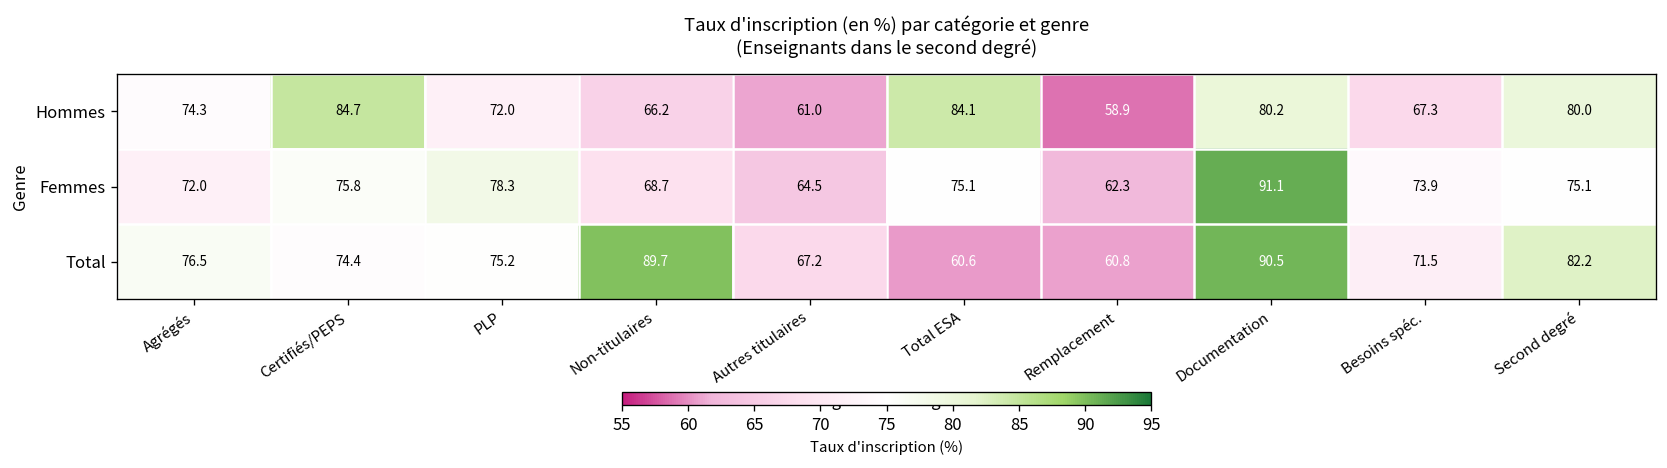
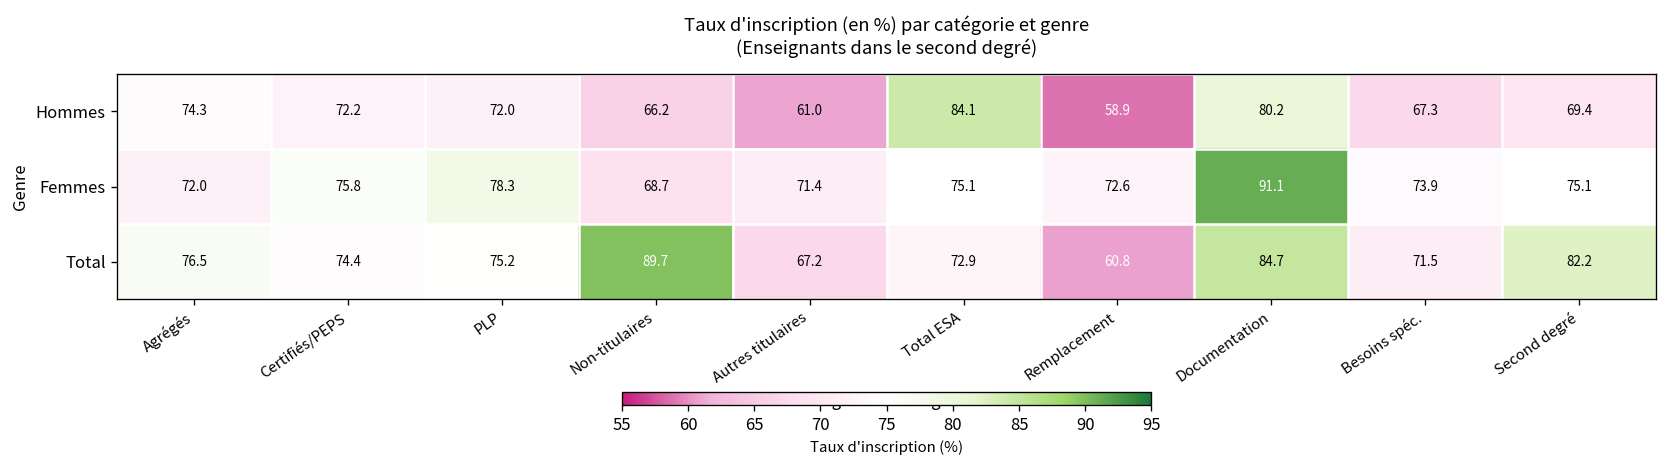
Hommes, Certifiés/PEPS: 84.7 -> 72.2
Hommes, Second degré: 80.0 -> 69.4
Femmes, Autres titulaires: 64.5 -> 71.4
Femmes, Remplacement: 62.3 -> 72.6
Total, Total ESA: 60.6 -> 72.9
Total, Documentation: 90.5 -> 84.7
